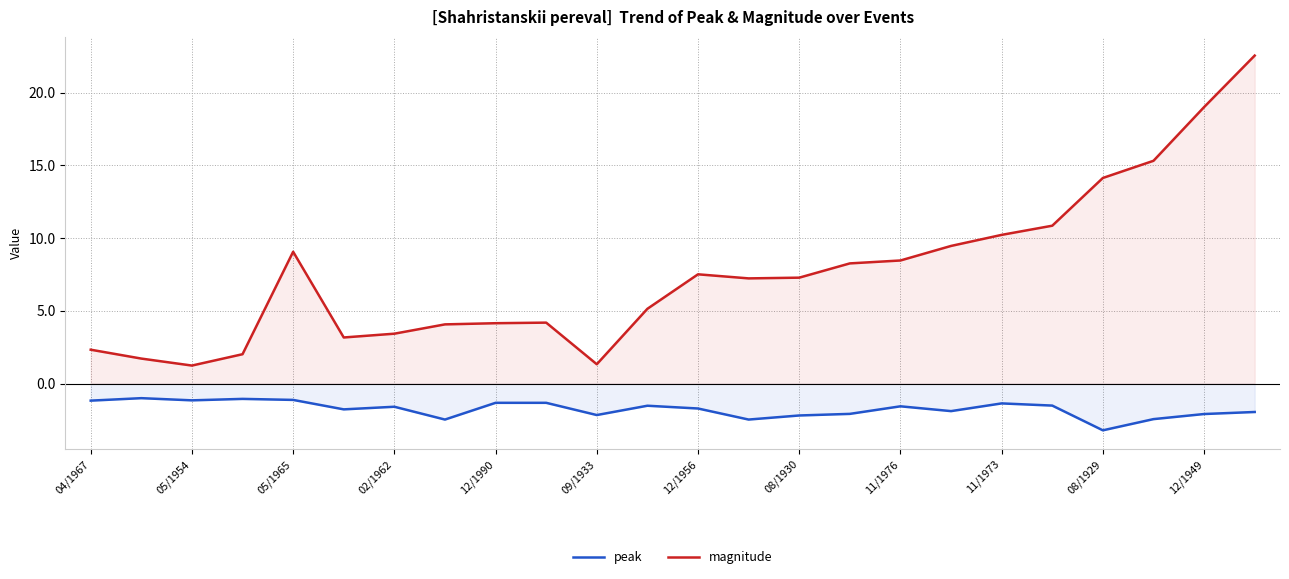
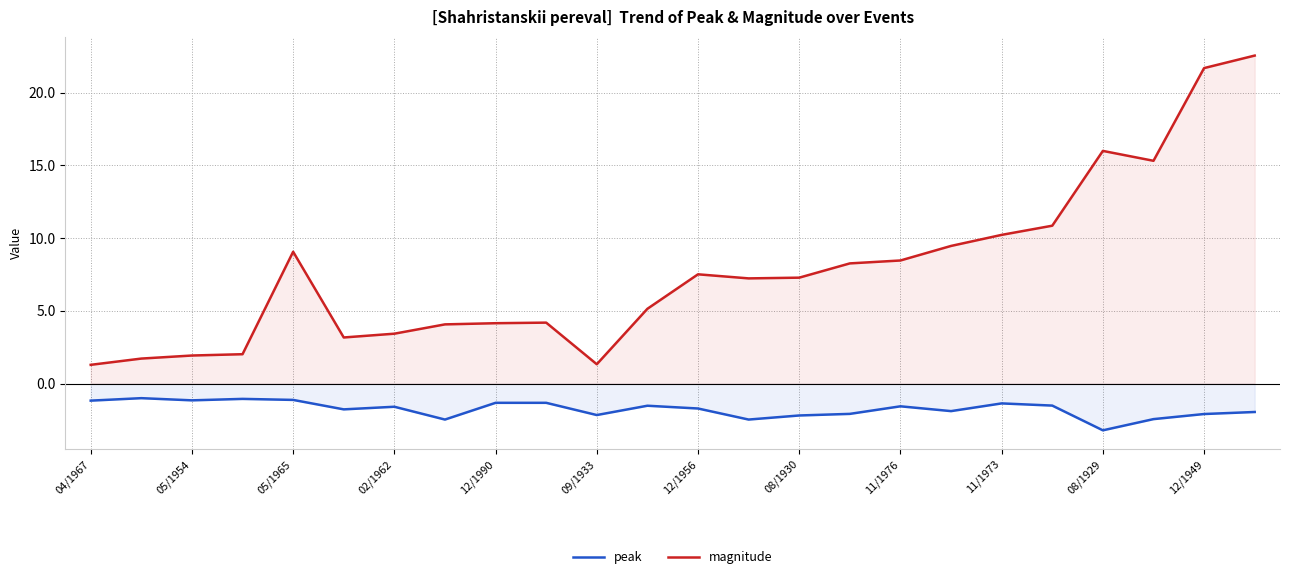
magnitude, 04/1967: 2.3 -> 1.3
magnitude, 05/1954: 1.2 -> 1.9
magnitude, 08/1929: 14.1 -> 16.0
magnitude, 12/1949: 19.0 -> 21.7
